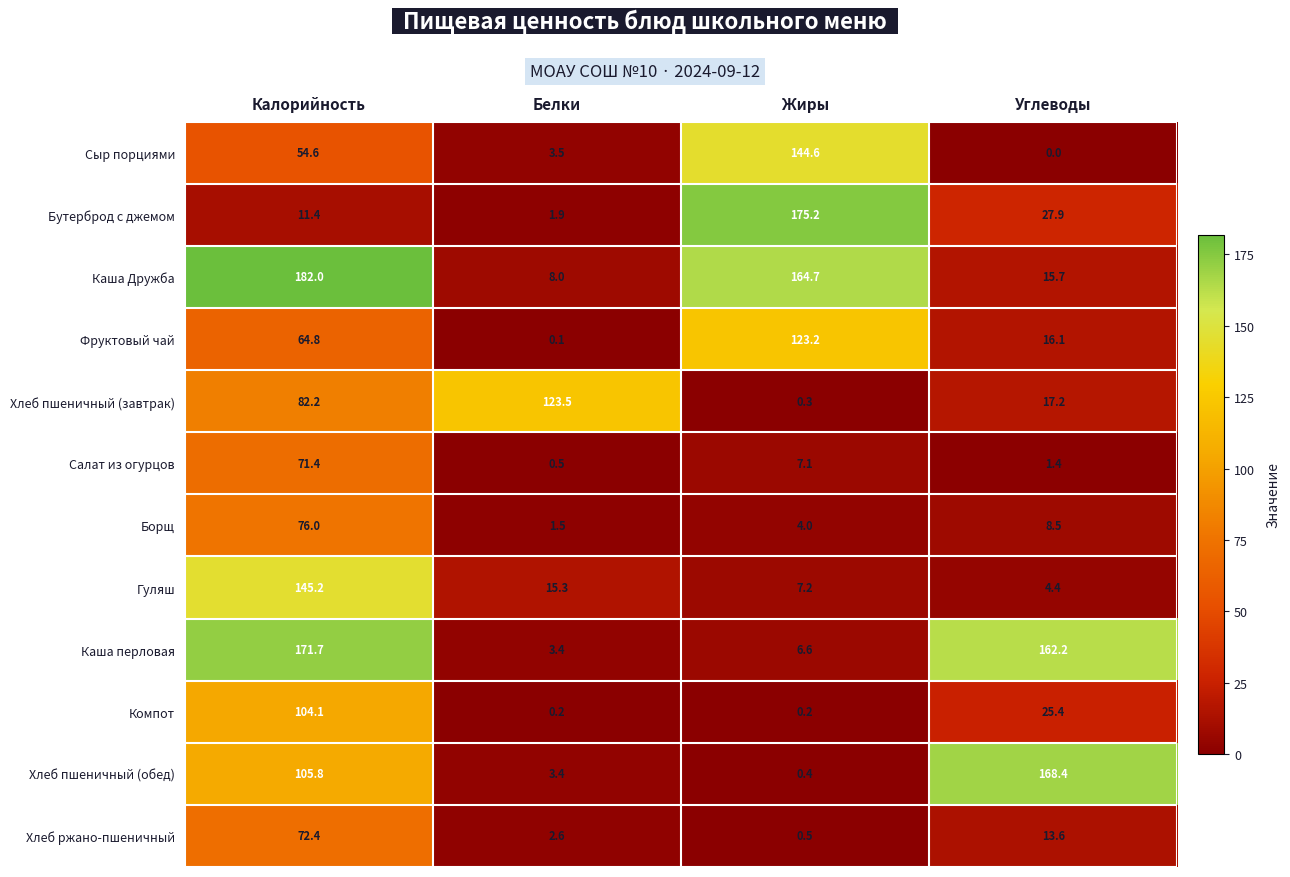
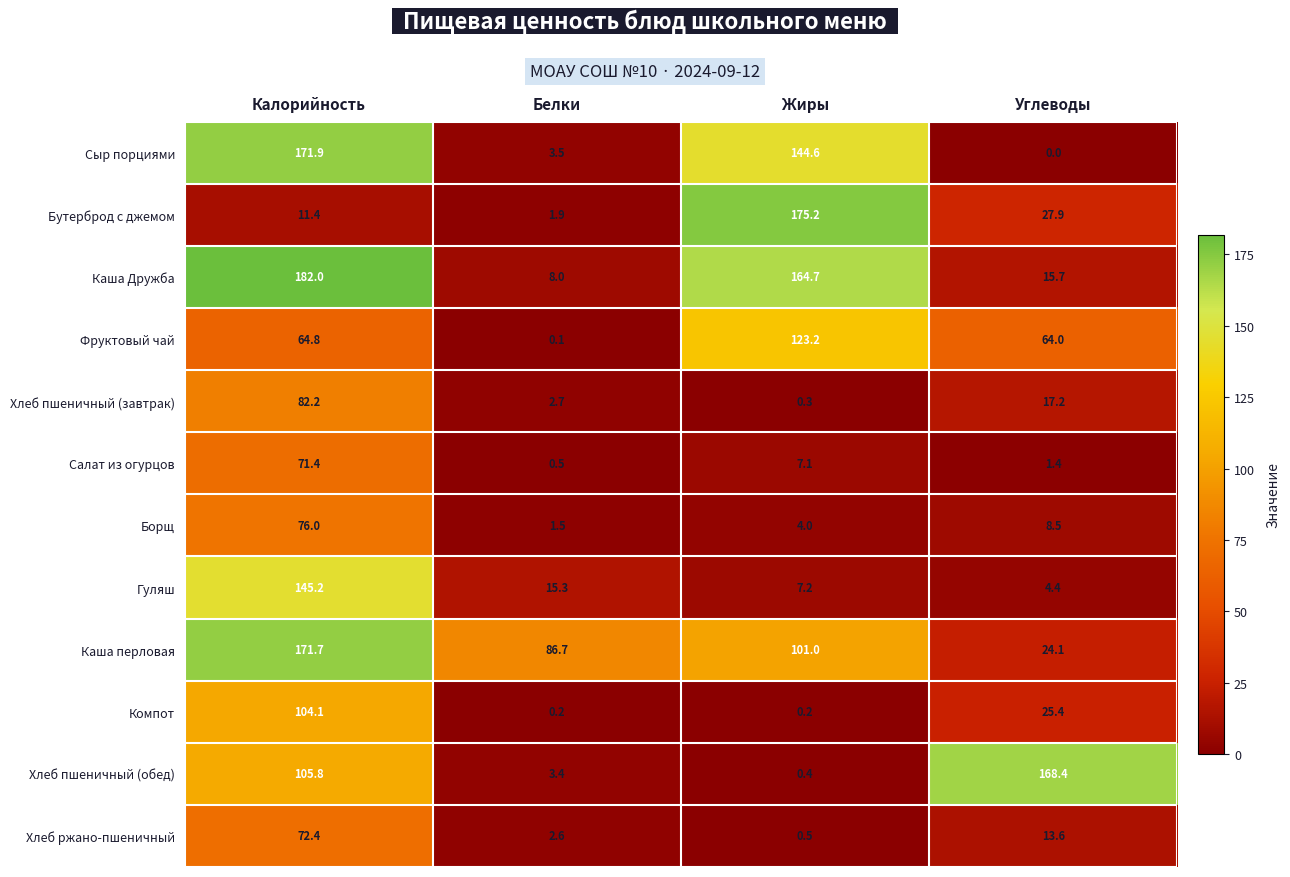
Сыр порциями, Калорийность: 54.6 -> 171.9
Фруктовый чай, Углеводы: 16.1 -> 64.0
Хлеб пшеничный (завтрак), Белки: 123.5 -> 2.7
Каша перловая, Белки: 3.4 -> 86.7
Каша перловая, Жиры: 6.6 -> 101.0
Каша перловая, Углеводы: 162.2 -> 24.1
